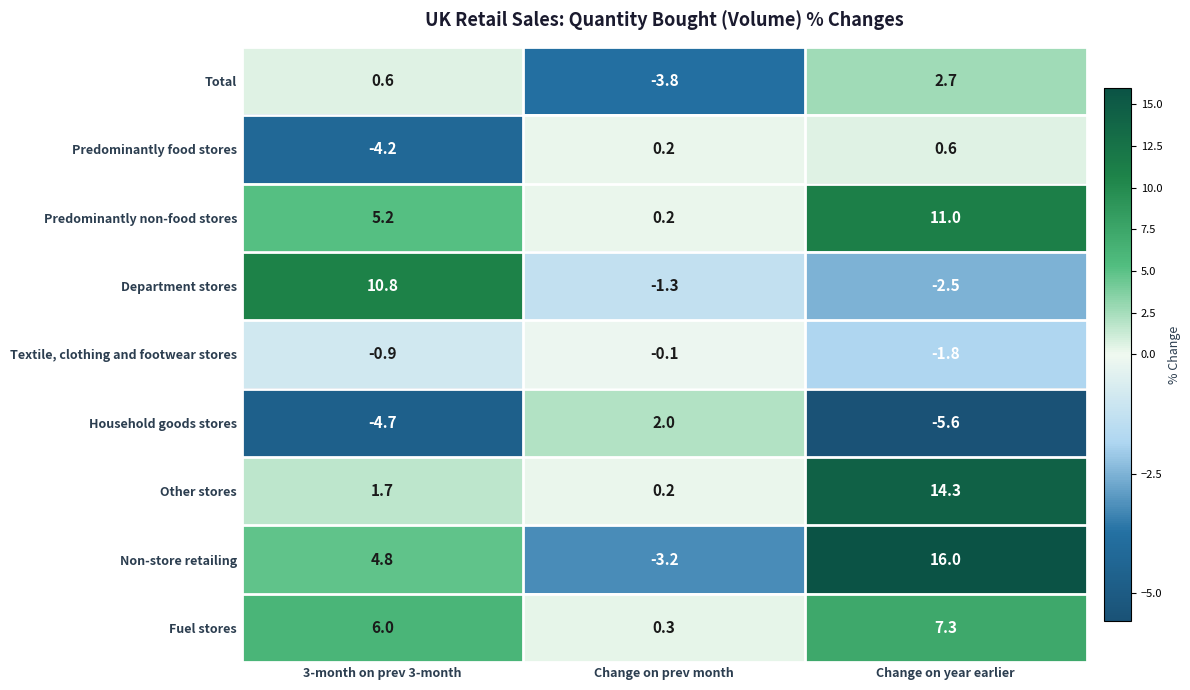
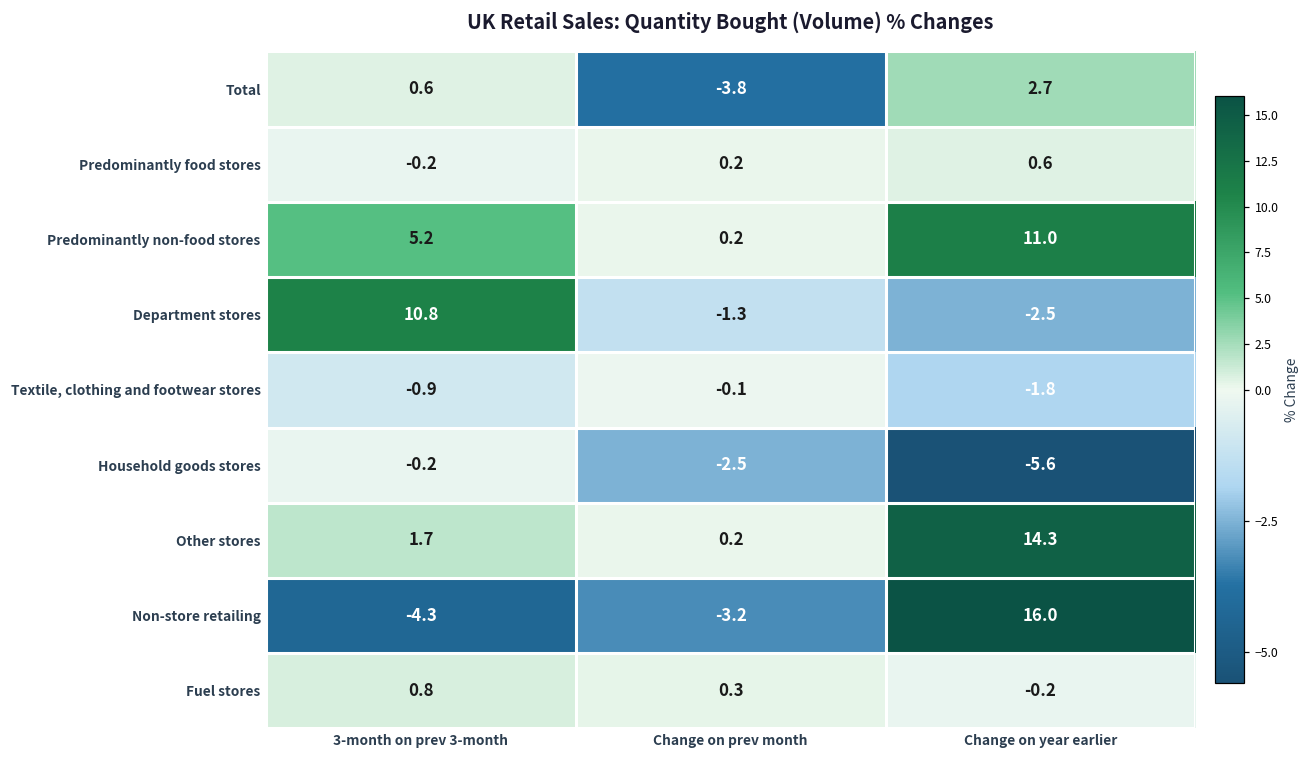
Predominantly food stores, 3-month on prev 3-month: -4.2 -> -0.2
Household goods stores, 3-month on prev 3-month: -4.7 -> -0.2
Household goods stores, Change on prev month: 2.0 -> -2.5
Non-store retailing, 3-month on prev 3-month: 4.8 -> -4.3
Fuel stores, 3-month on prev 3-month: 6.0 -> 0.8
Fuel stores, Change on year earlier: 7.3 -> -0.2
